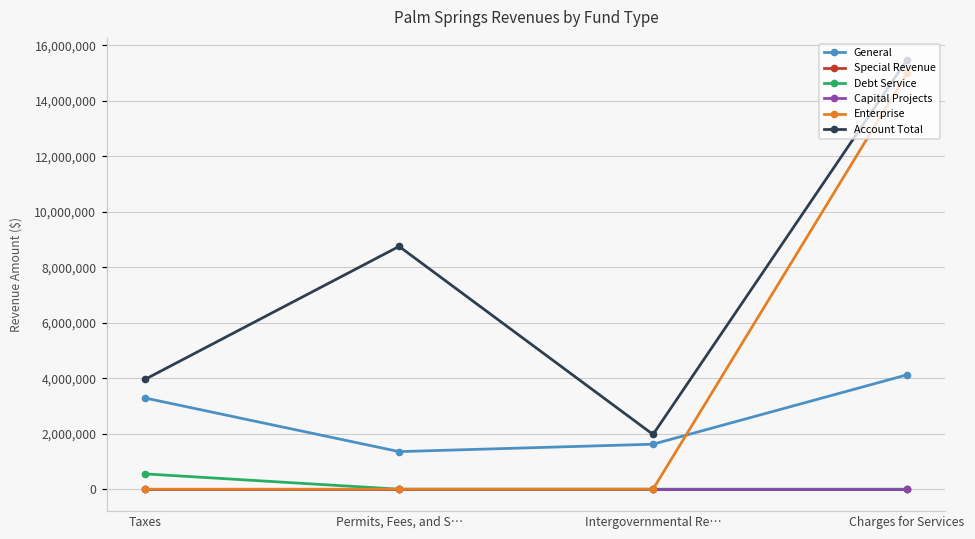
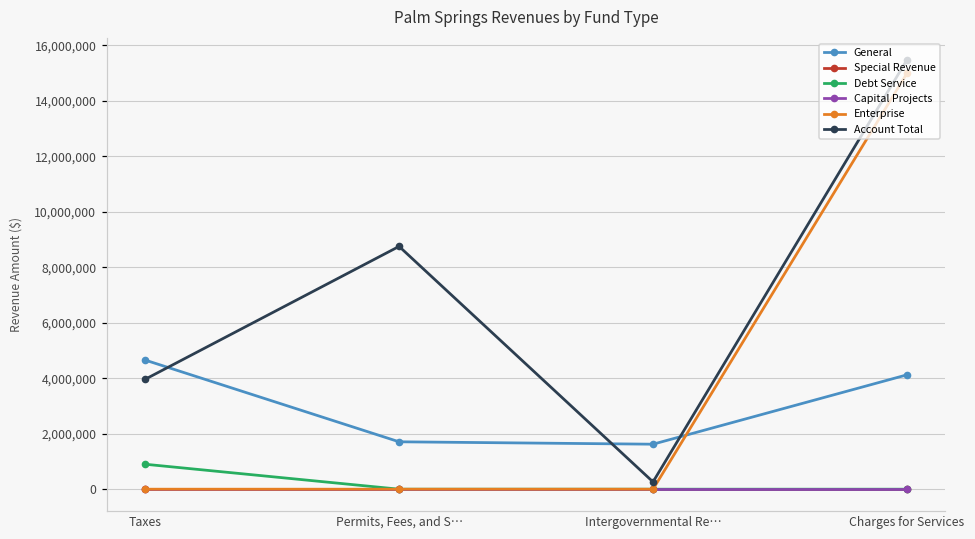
General, Taxes: 3,300,000 -> 4,700,000
Debt Service, Taxes: 600,000 -> 900,000
General, Permits, Fees, and S…: 1,400,000 -> 1,700,000
Account Total, Intergovernmental Re…: 2,000,000 -> 300,000
